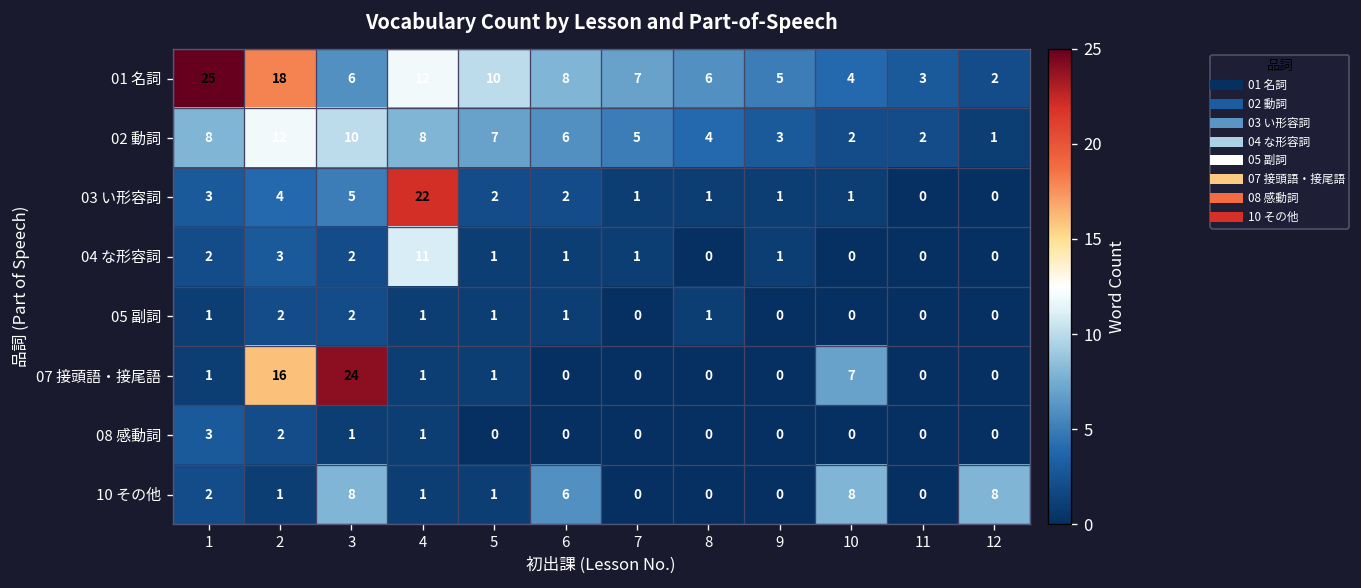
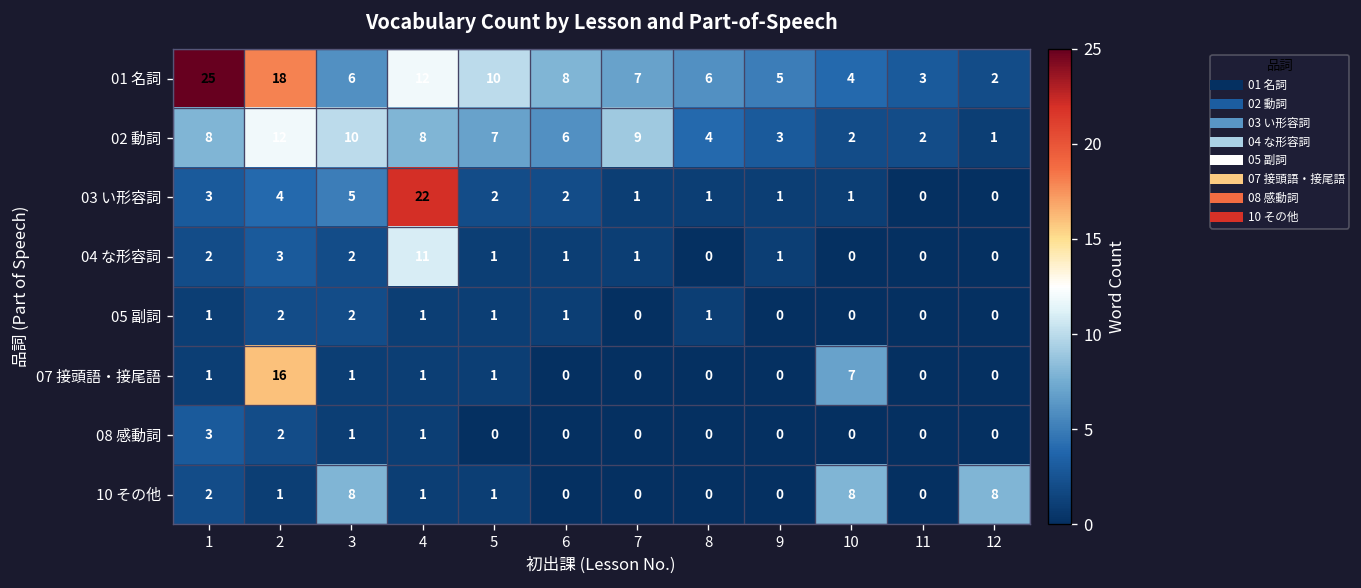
02 動詞, 7: 5 -> 9
07 接頭語・接尾語, 3: 24 -> 1
10 その他, 6: 6 -> 0
